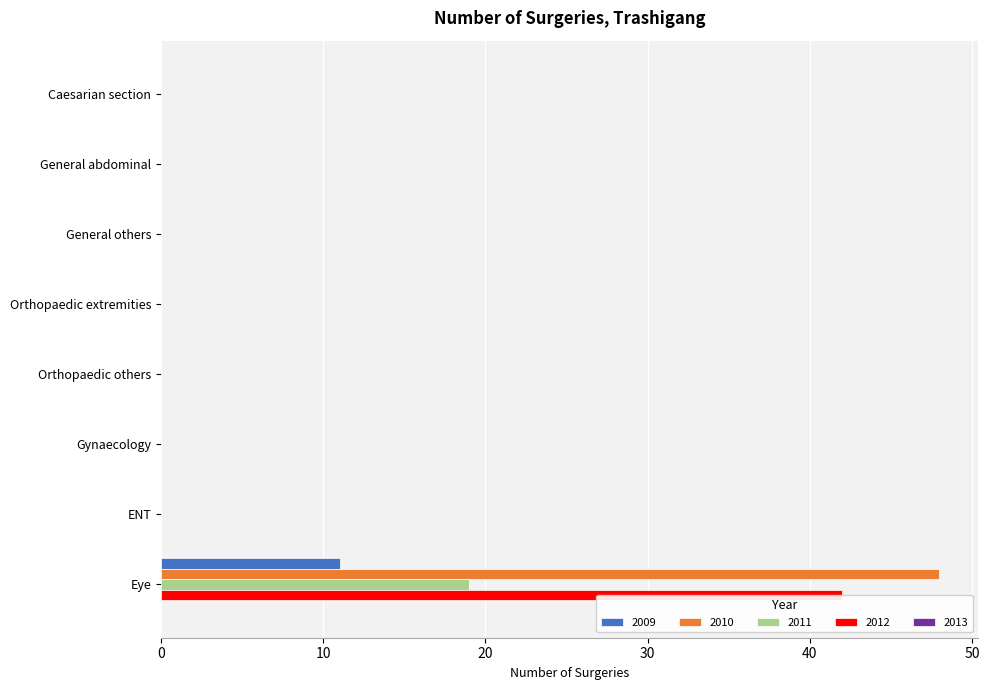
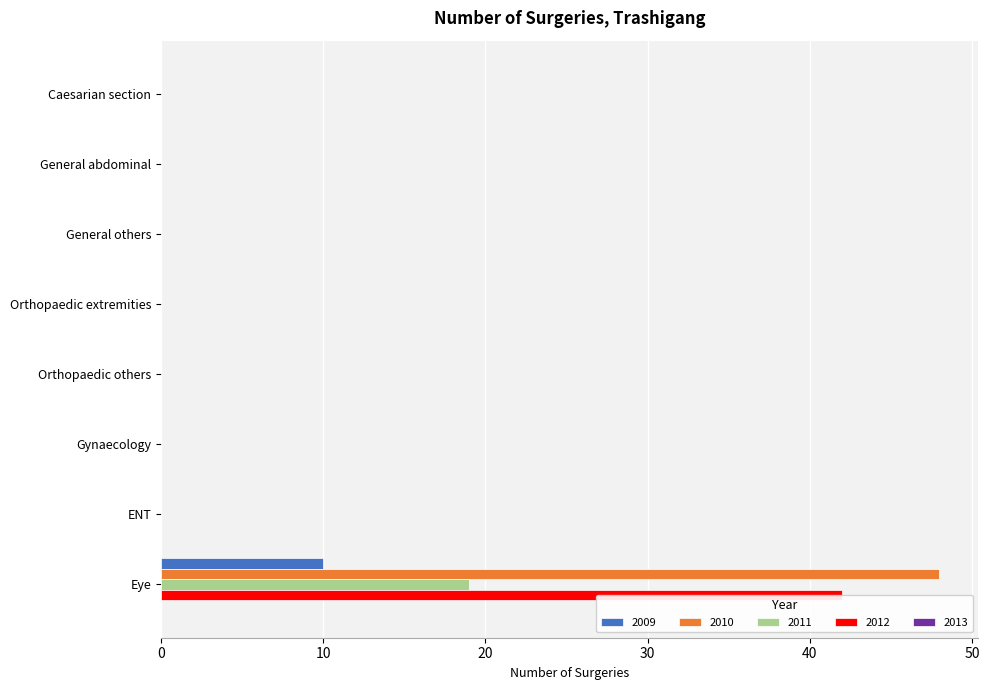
2009, Eye: 11 -> 10
